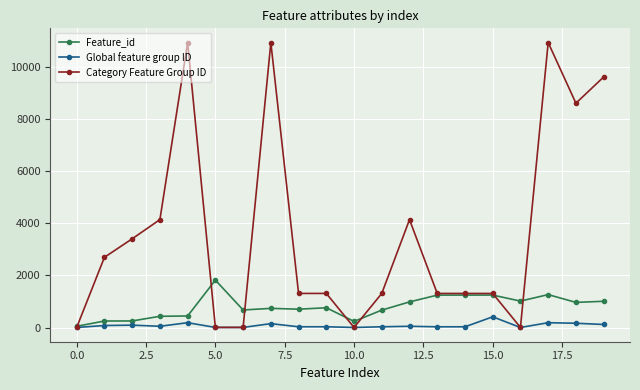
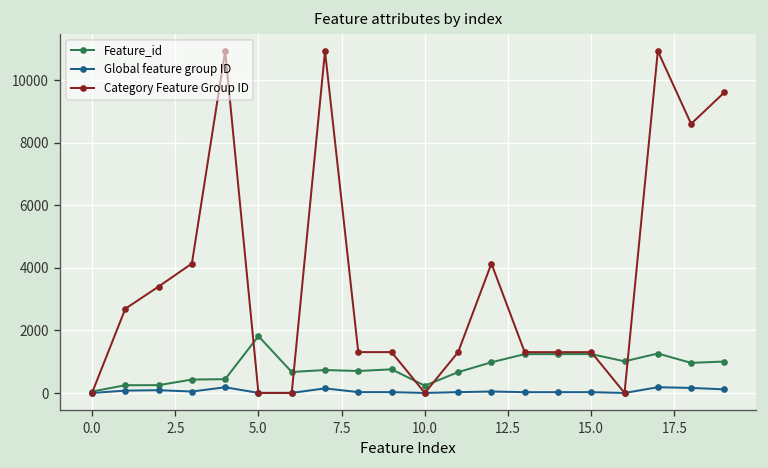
Global feature group ID, 15.0: 400 -> 0
